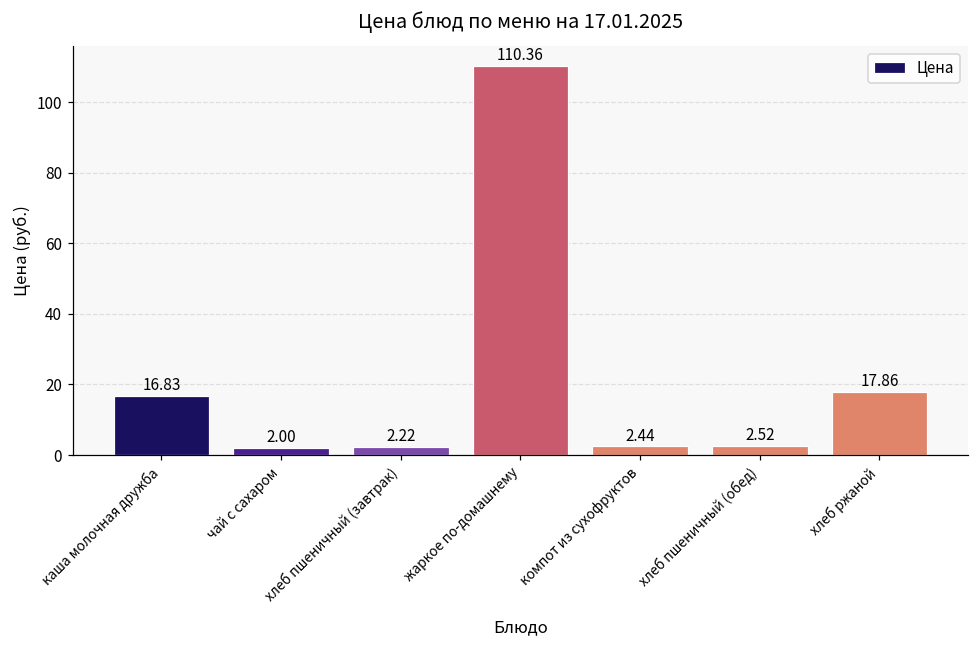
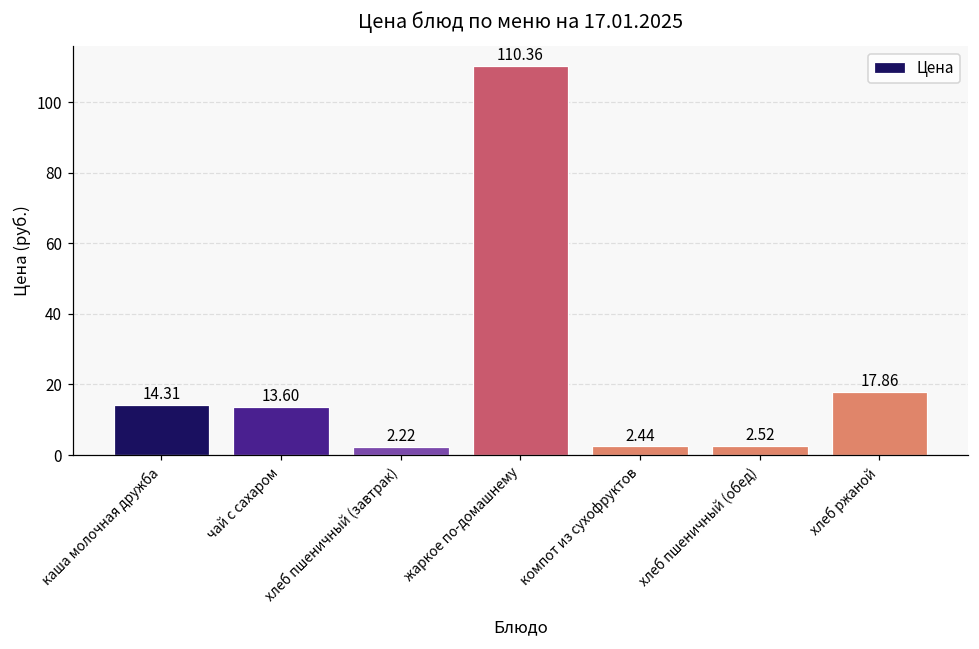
каша молочная дружба: 16.83 -> 14.31
чай с сахаром: 2.00 -> 13.60
